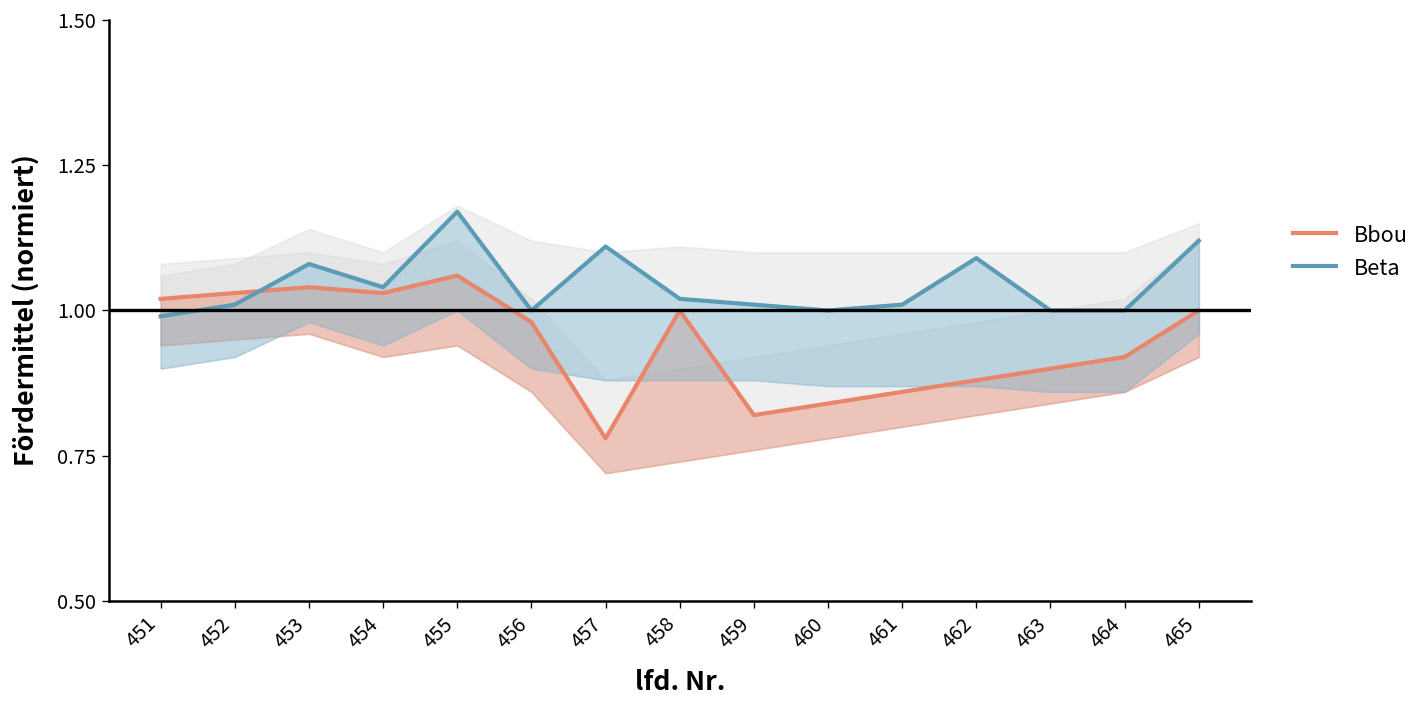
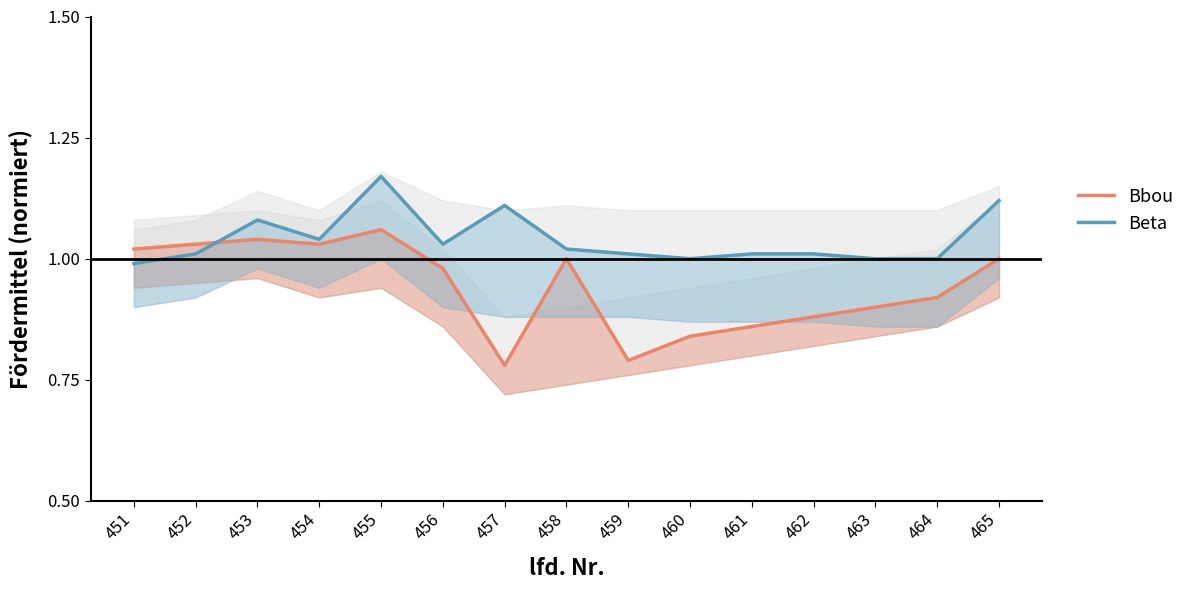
Beta, 456: 1.00 -> 1.03
Bbou, 459: 0.82 -> 0.79
Beta, 462: 1.09 -> 1.01
